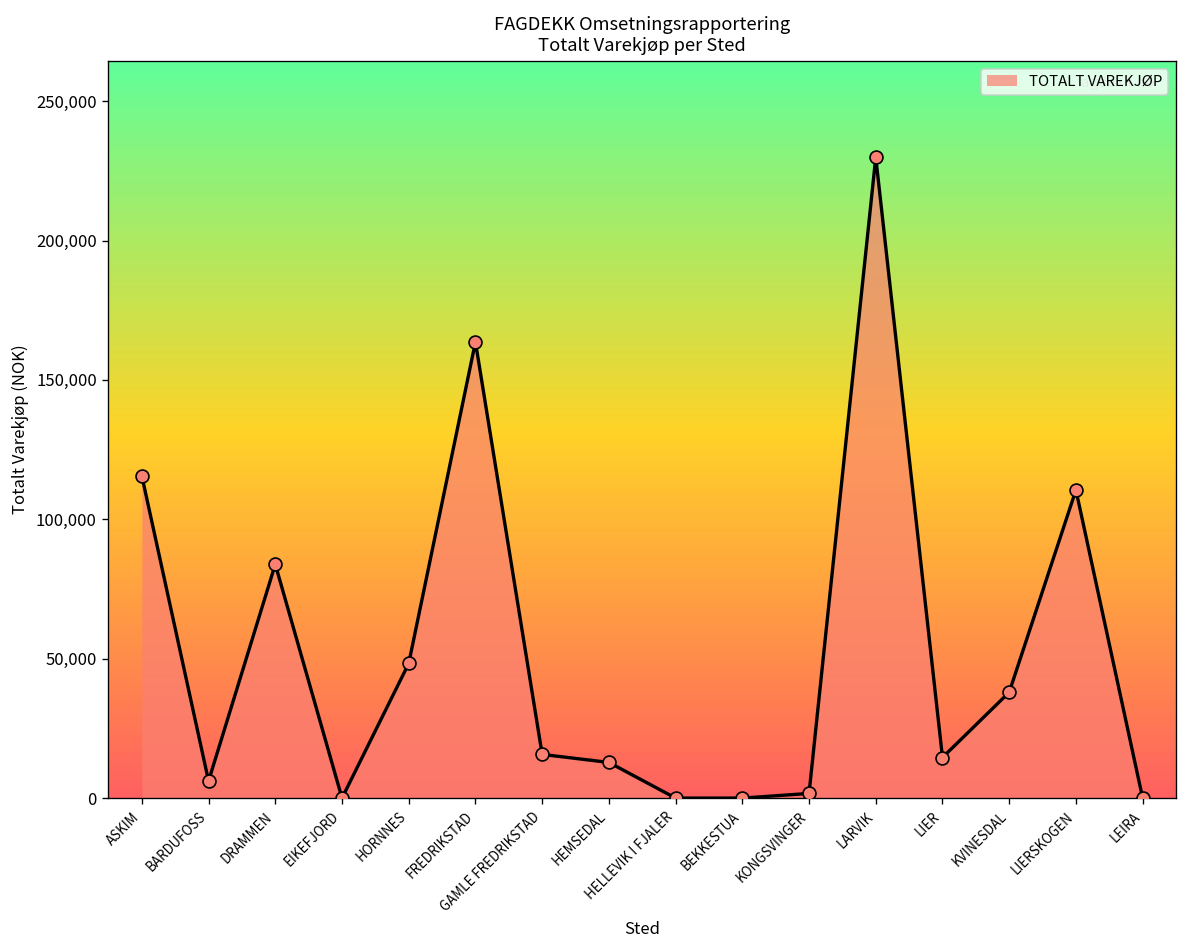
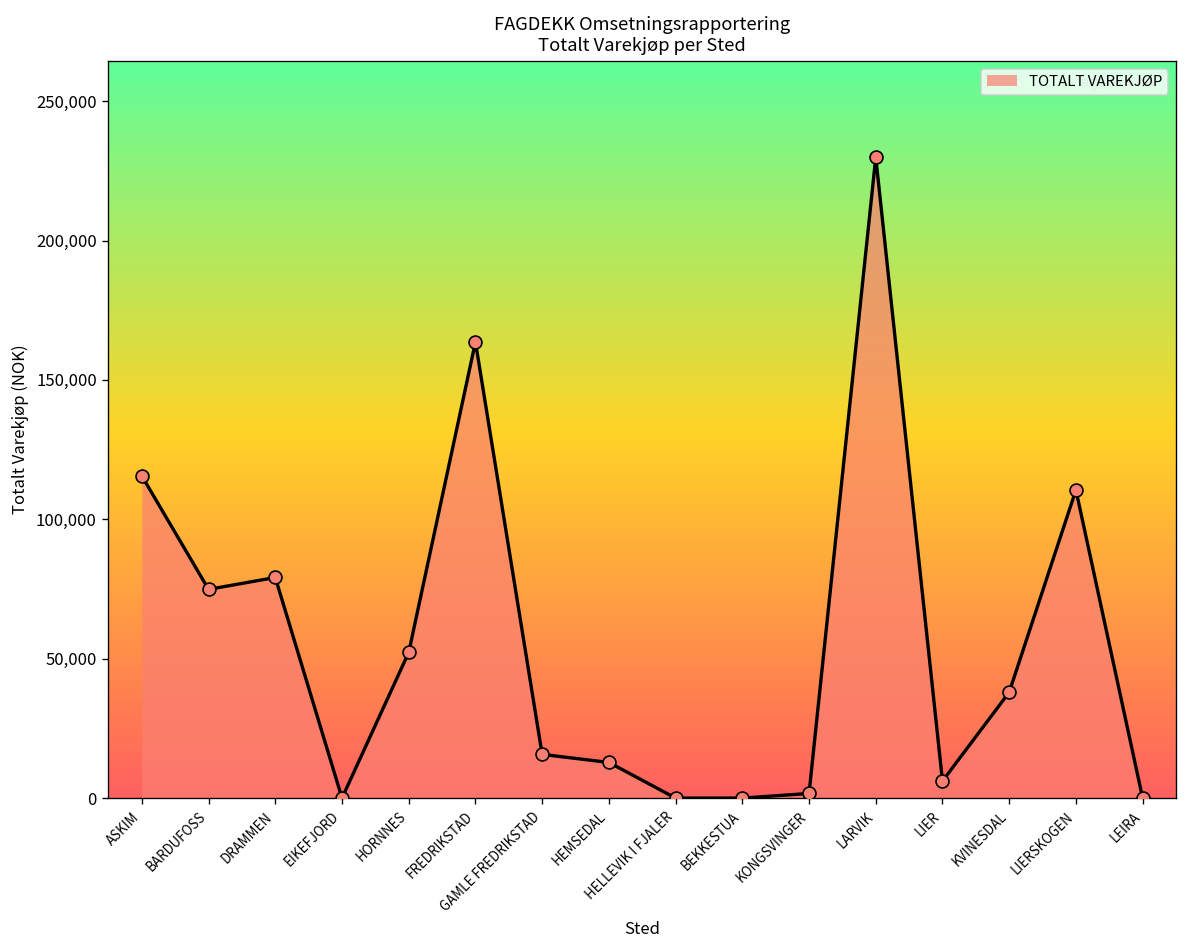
BARDUFOSS: 6,000 -> 75,000
DRAMMEN: 84,000 -> 79,000
HORNNES: 48,000 -> 52,000
LIER: 15,000 -> 6,000
